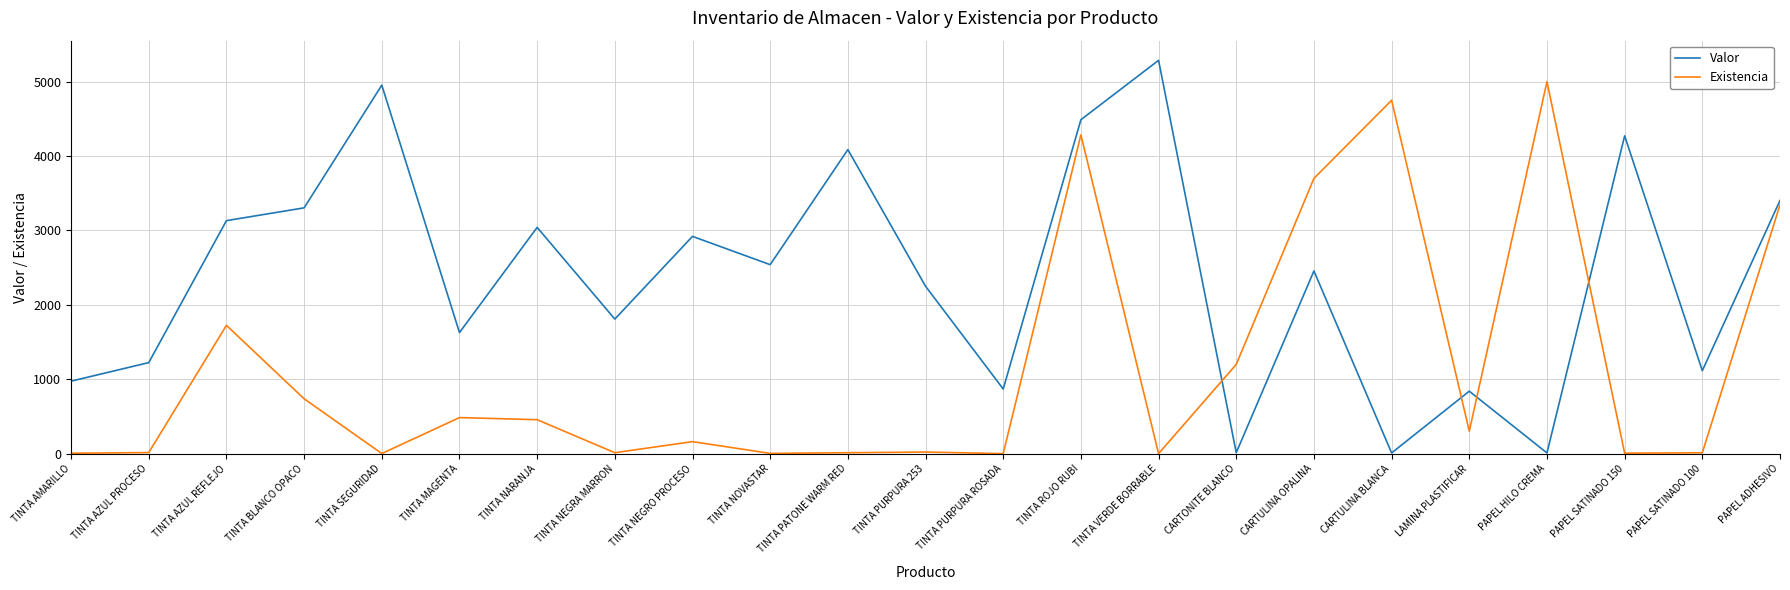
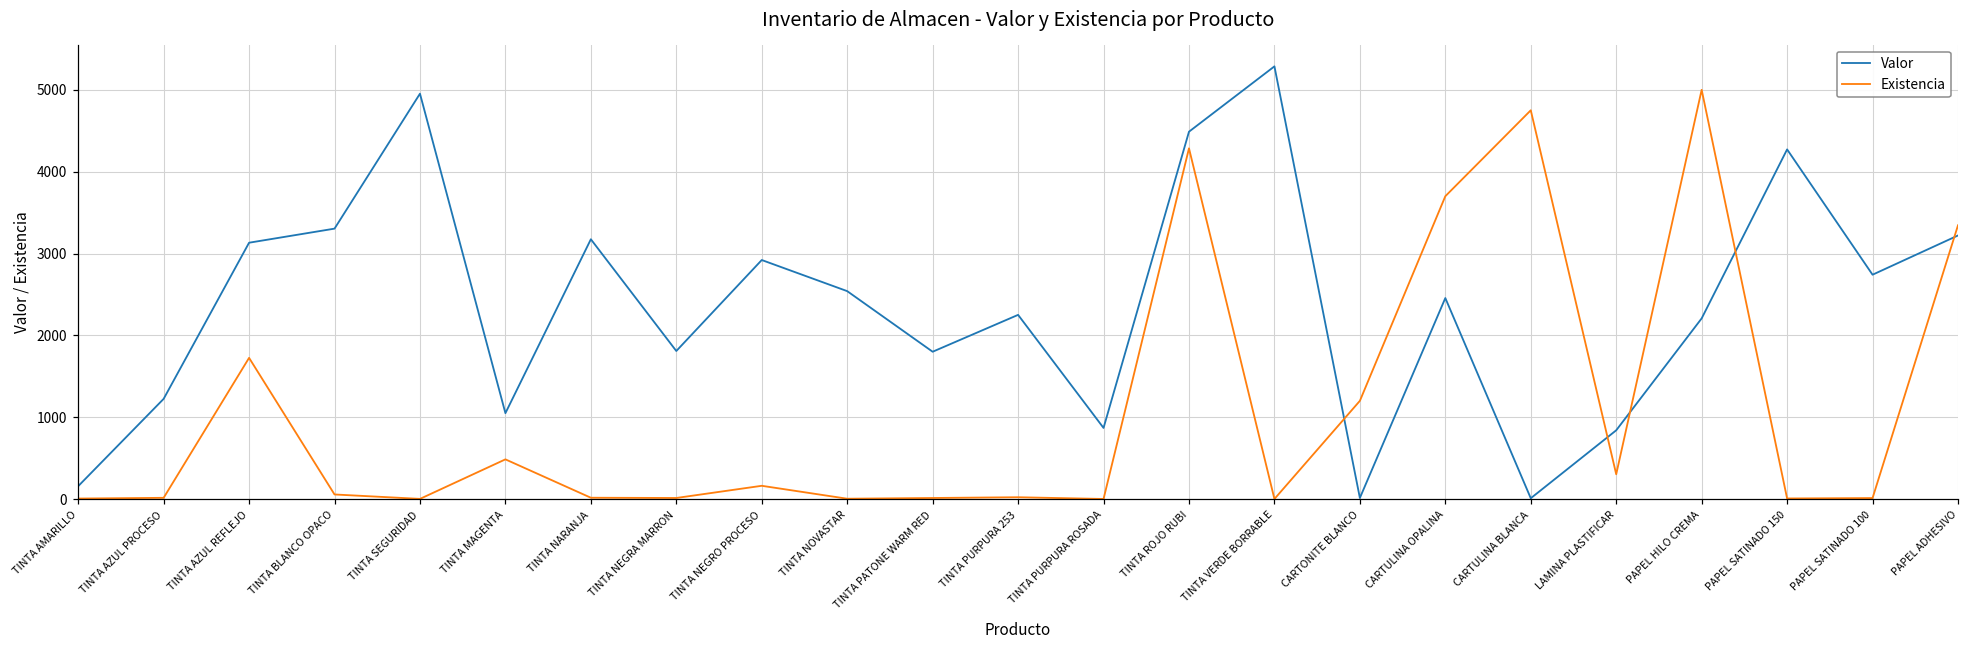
Valor, TINTA AMARILLO: 1000 -> 200
Existencia, TINTA BLANCO OPACO: 700 -> 100
Valor, TINTA MAGENTA: 1600 -> 1000
Valor, TINTA NARANJA: 3000 -> 3200
Existencia, TINTA NARANJA: 500 -> 0
Valor, TINTA PATONE WARM RED: 4100 -> 1800
Valor, PAPEL HILO CREMA: 0 -> 2200
Valor, PAPEL SATINADO 100: 1100 -> 2700
Valor, PAPEL ADHESIVO: 3400 -> 3200
